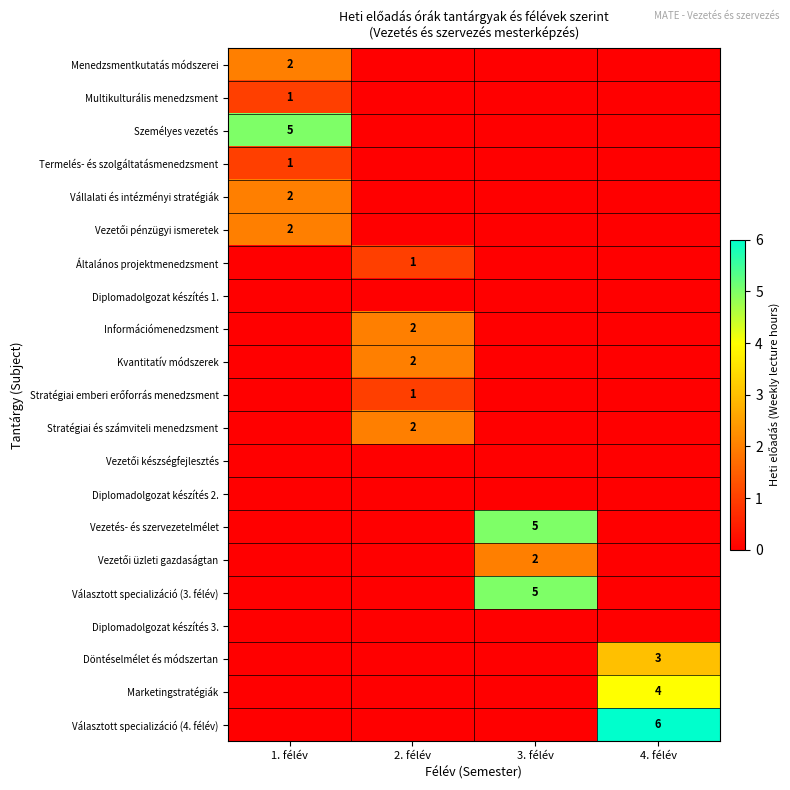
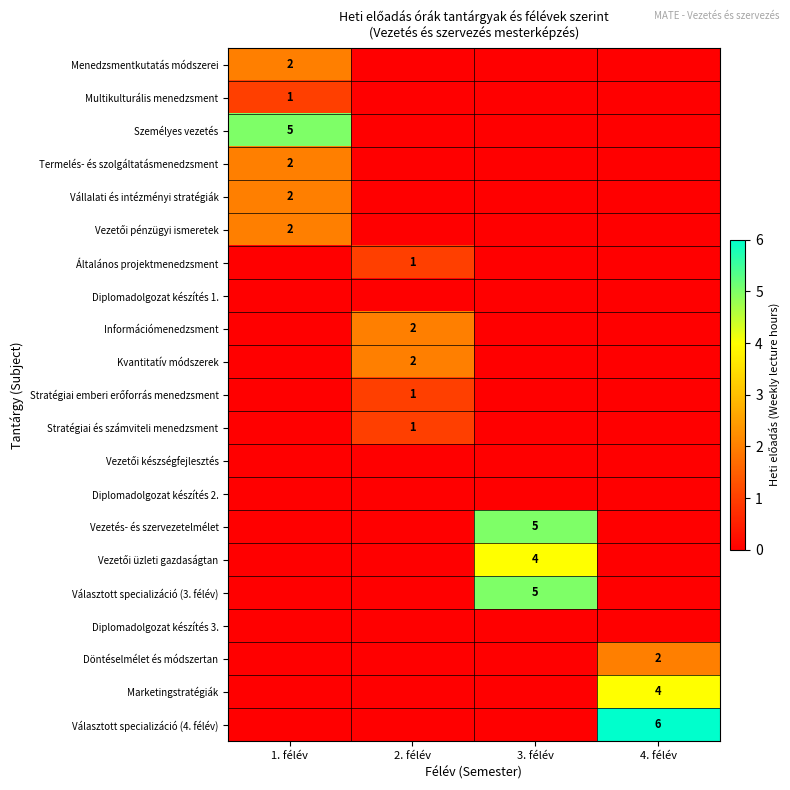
Termelés- és szolgáltatásmenedzsment, 1. félév: 1 -> 2
Stratégiai és számviteli menedzsment, 2. félév: 2 -> 1
Vezetői üzleti gazdaságtan, 3. félév: 2 -> 4
Döntéselmélet és módszertan, 4. félév: 3 -> 2
